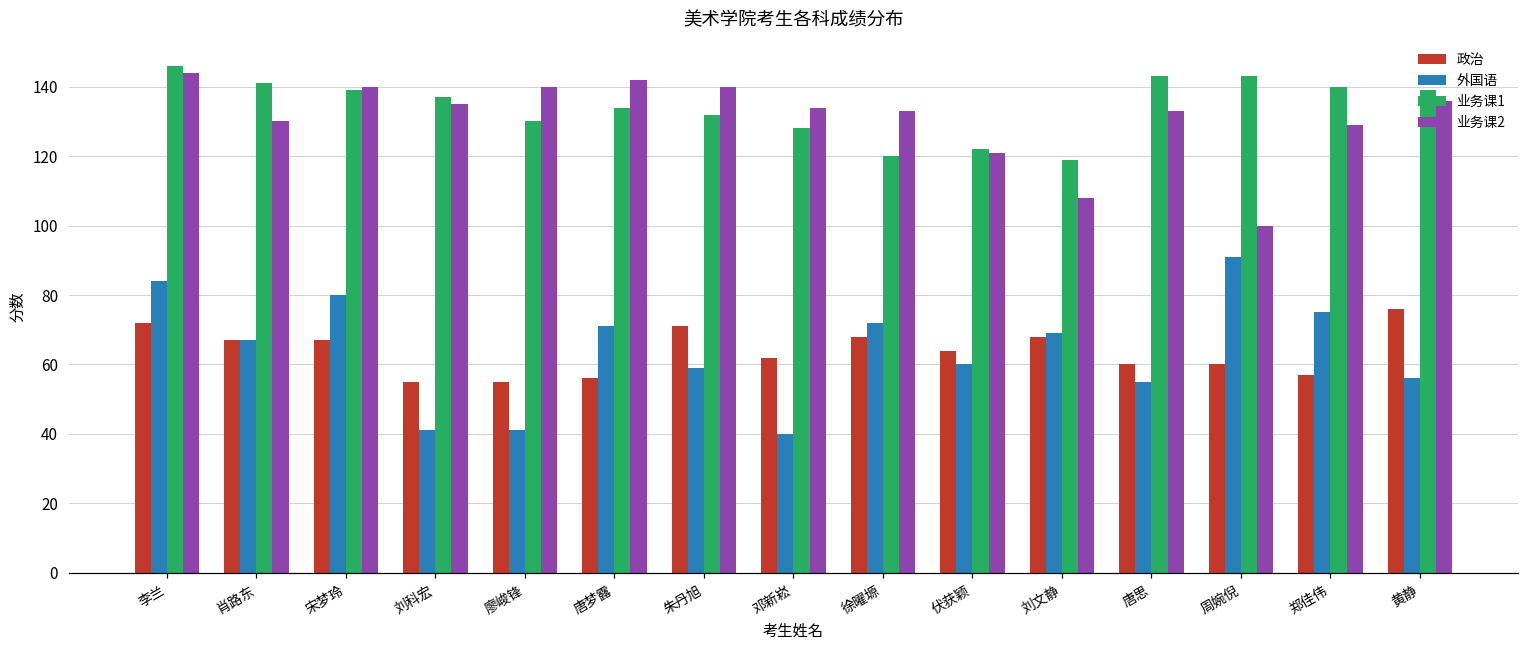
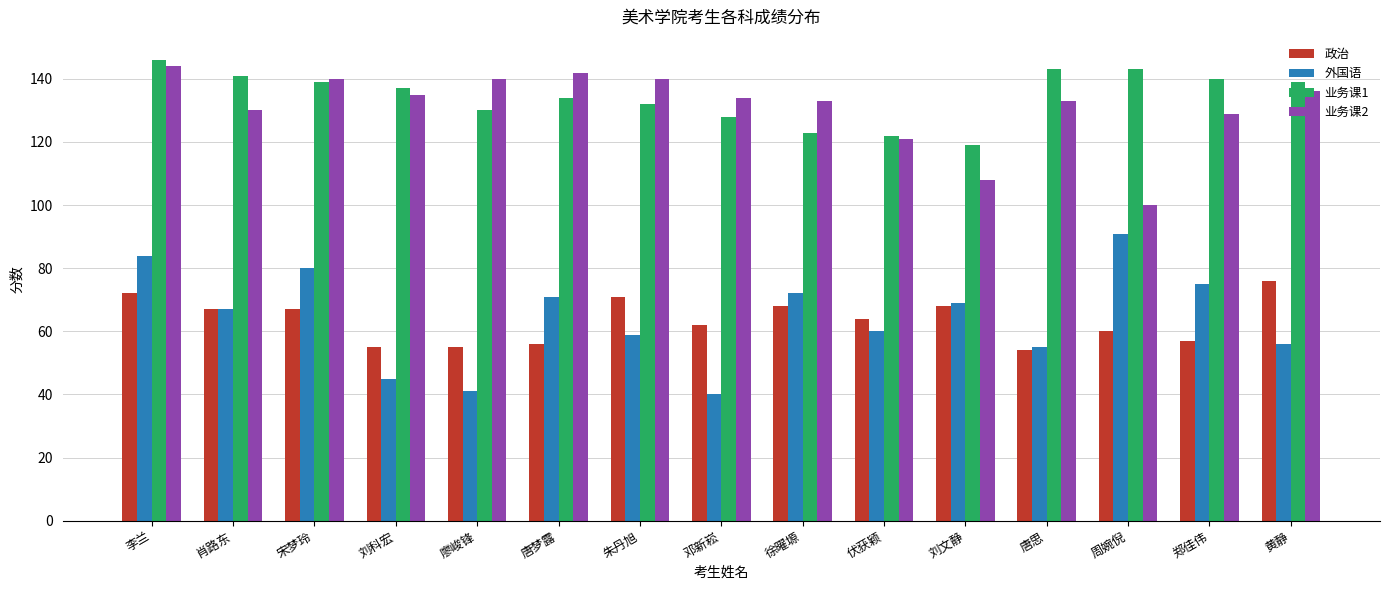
外国语, 刘科宏: 41 -> 45
业务课1, 徐曜塬: 120 -> 123
政治, 唐思: 60 -> 54
